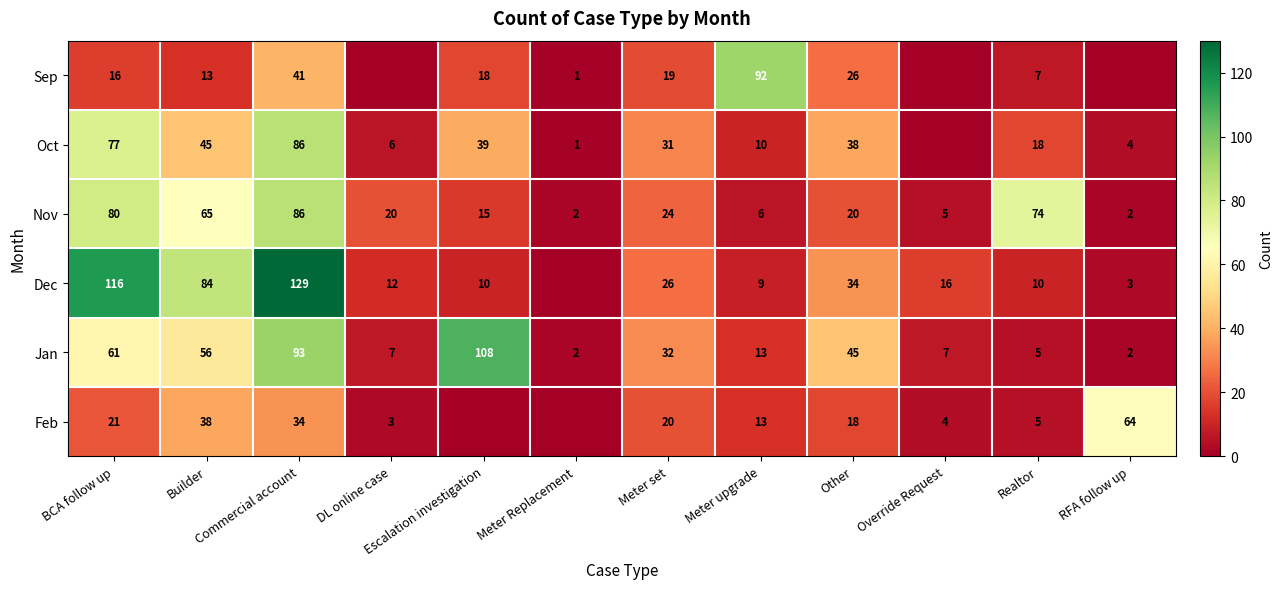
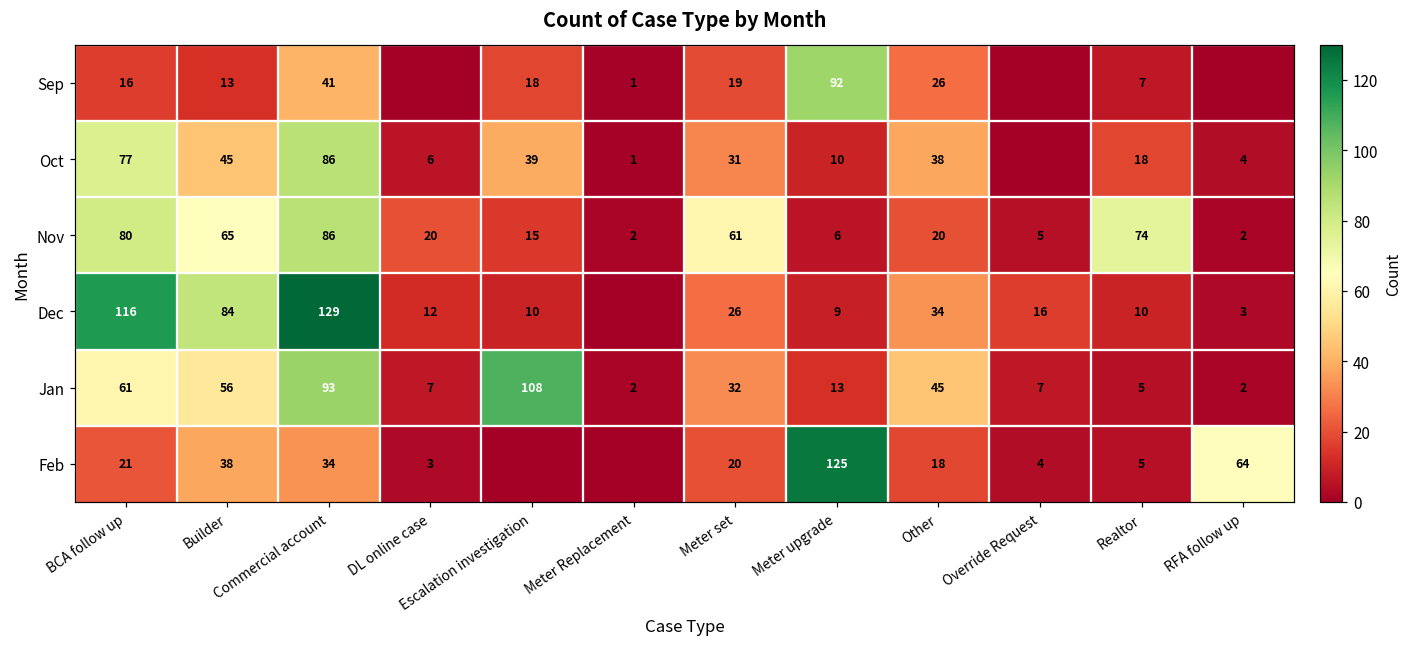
Nov, Meter set: 24 -> 61
Feb, Meter upgrade: 13 -> 125
